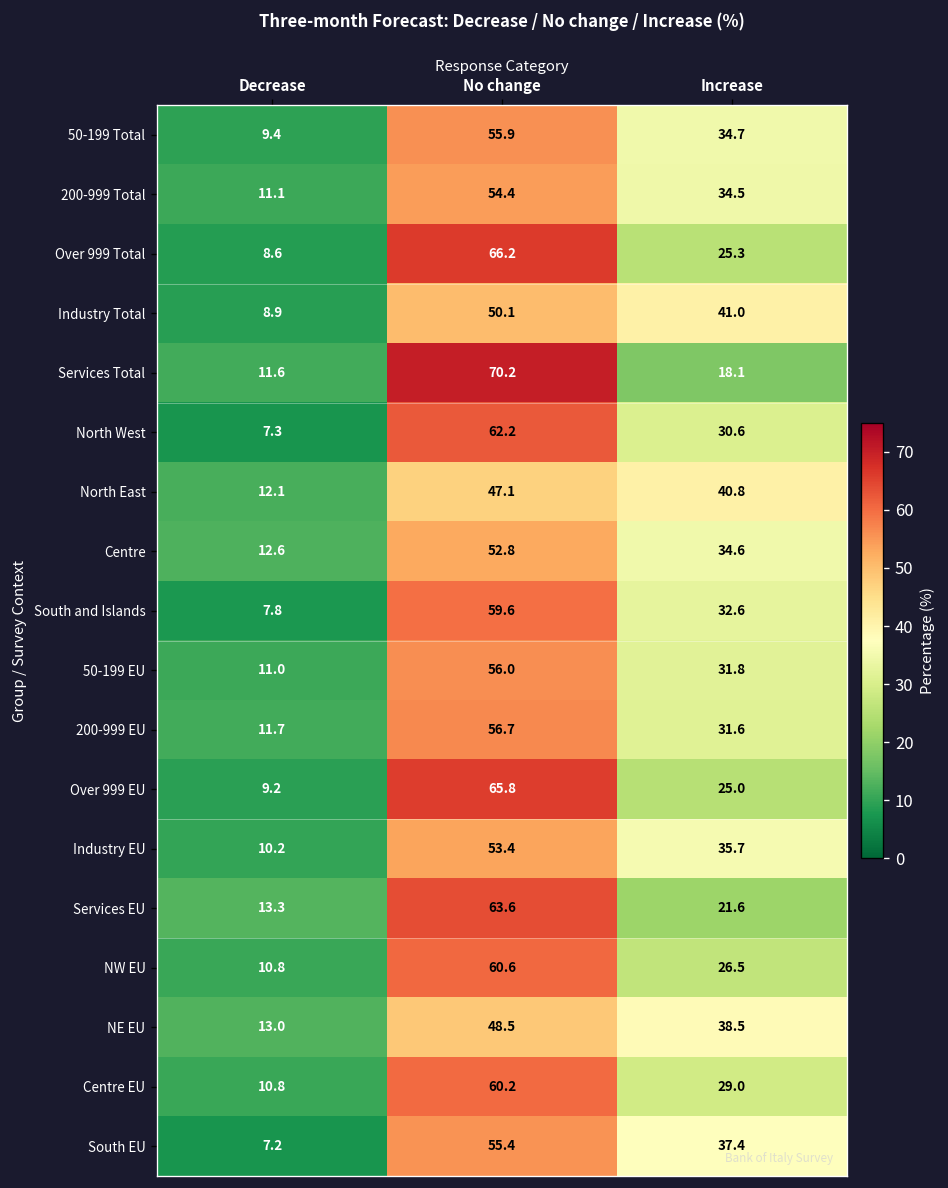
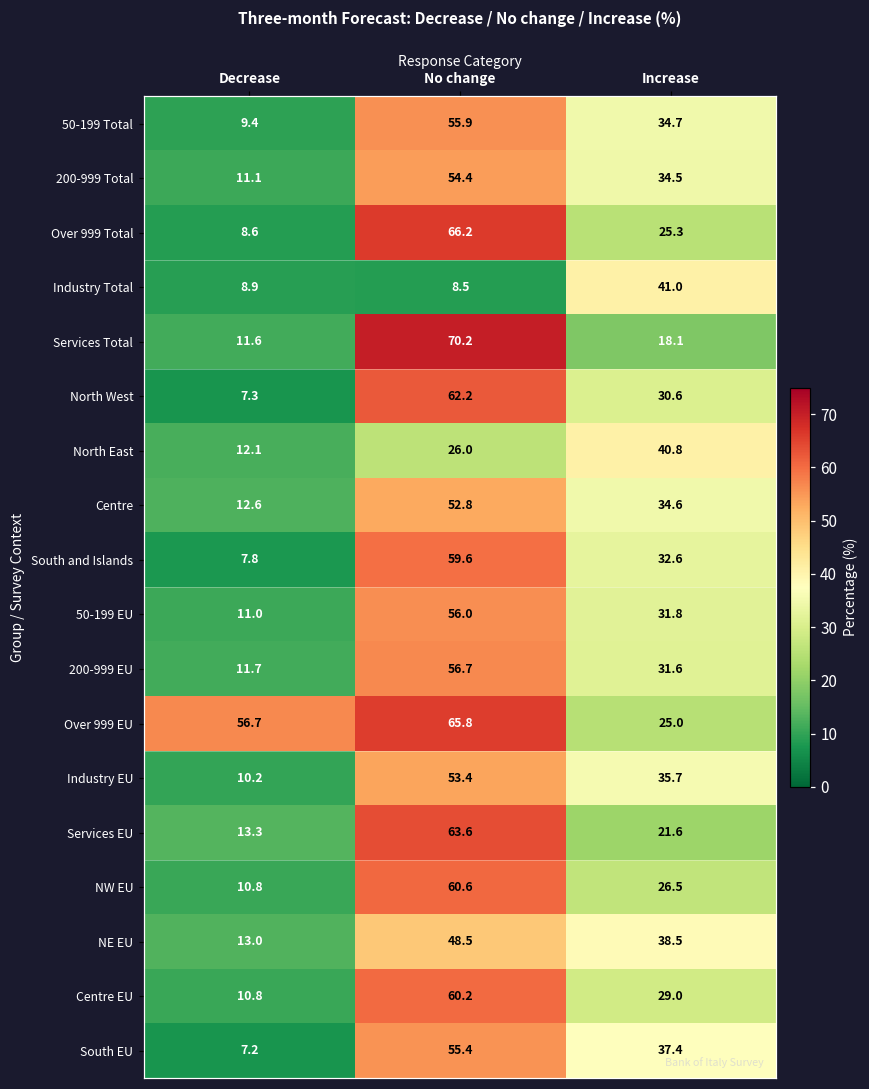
Industry Total, No change: 50.1 -> 8.5
North East, No change: 47.1 -> 26.0
Over 999 EU, Decrease: 9.2 -> 56.7
